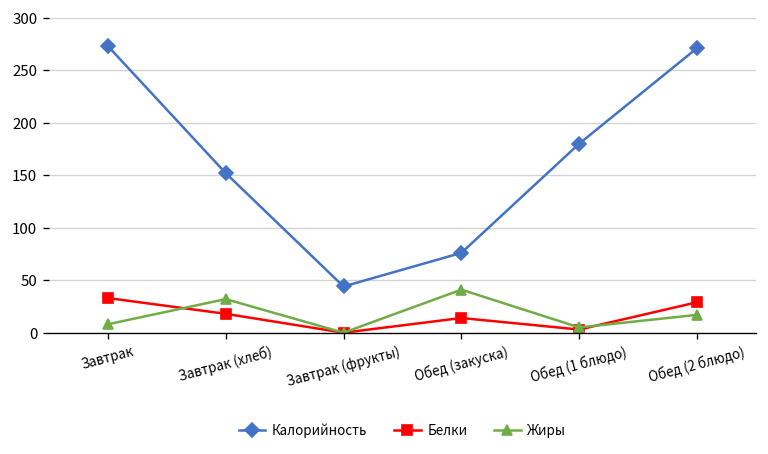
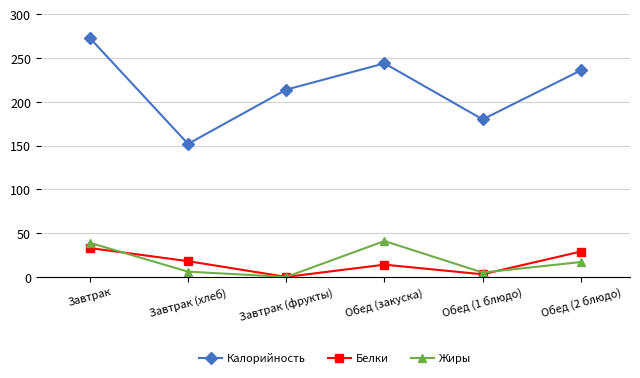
Жиры, Завтрак: 10 -> 40
Жиры, Завтрак (хлеб): 30 -> 10
Калорийность, Завтрак (фрукты): 40 -> 210
Калорийность, Обед (закуска): 80 -> 240
Калорийность, Обед (2 блюдо): 270 -> 240
